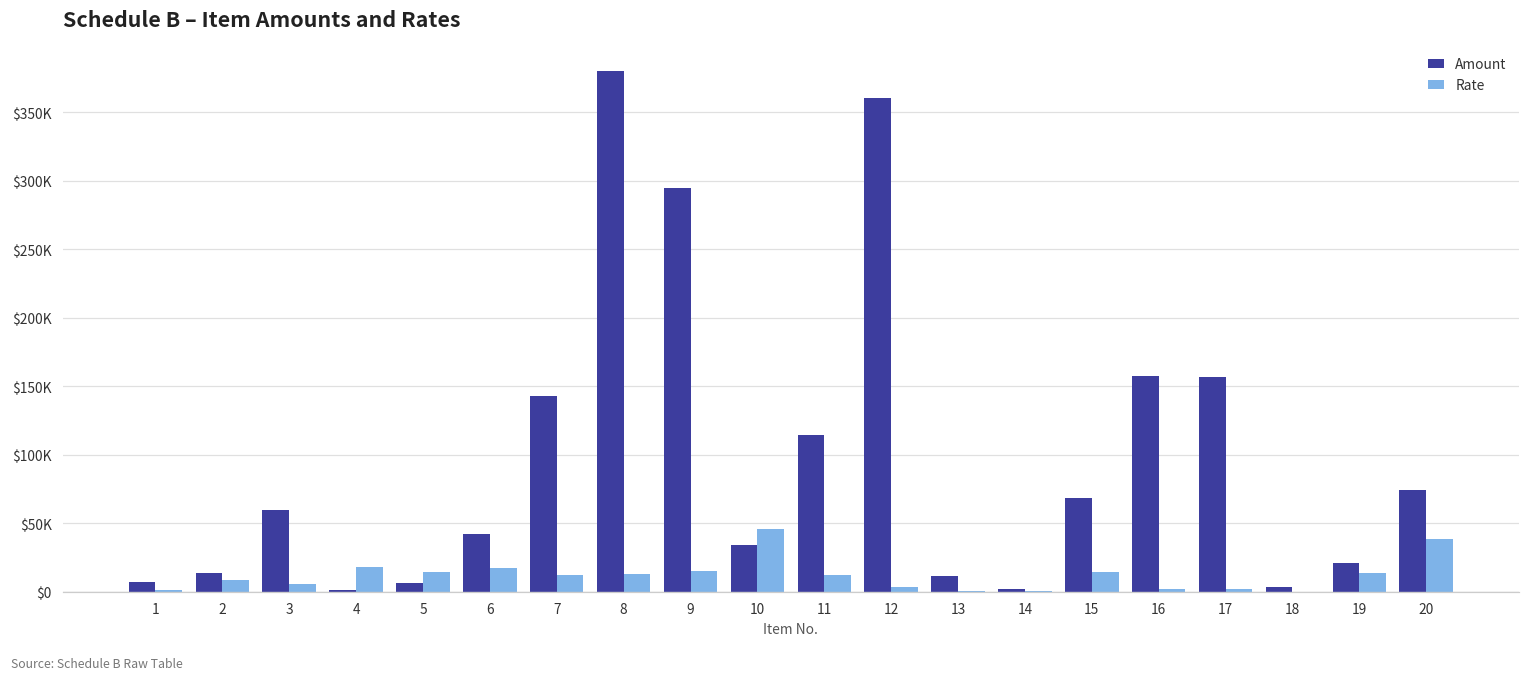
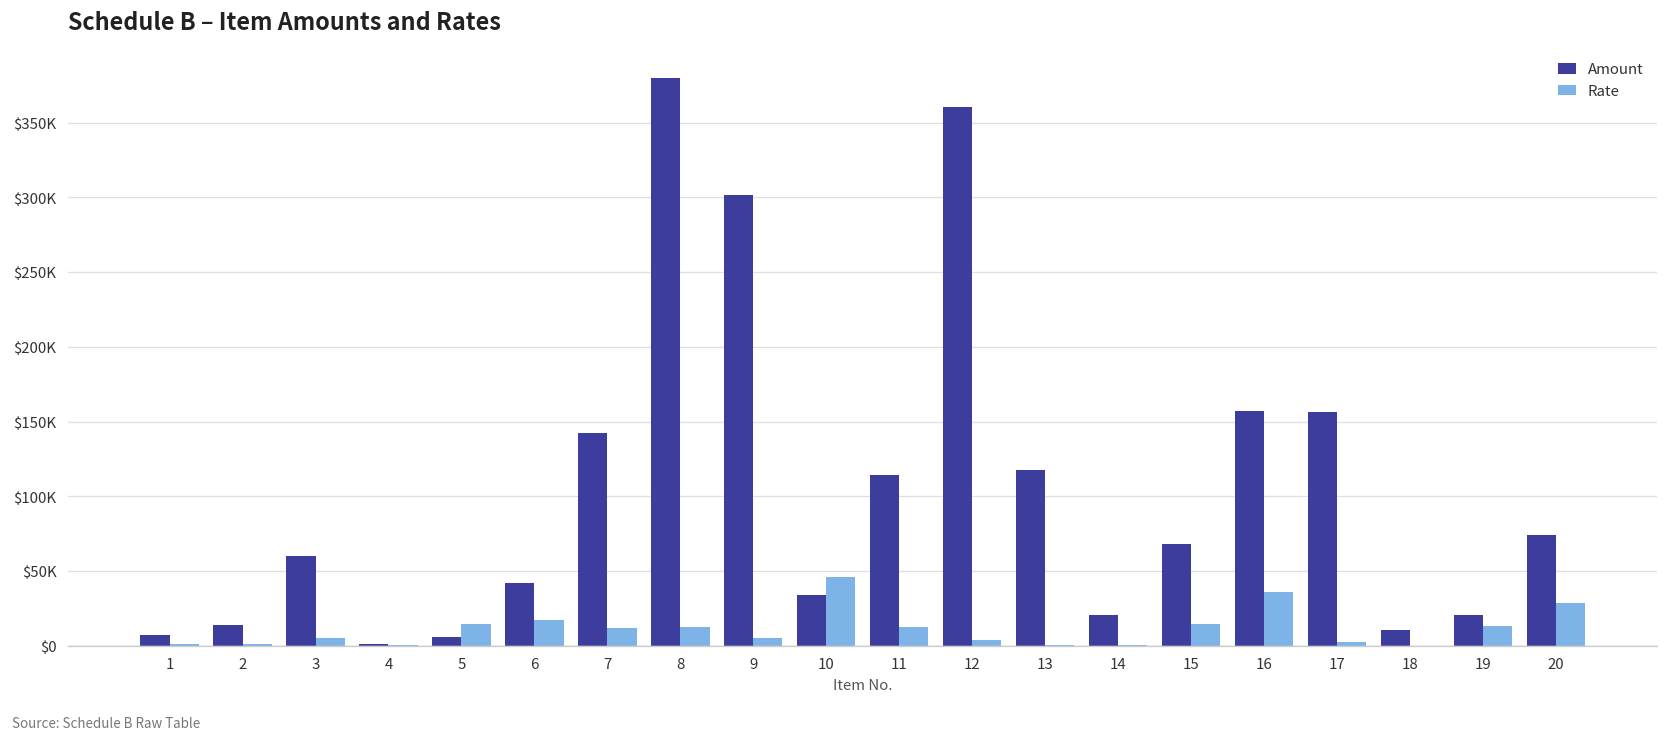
Rate, 2: $9000 -> $1000
Rate, 4: $18000 -> $0
Amount, 9: $295000 -> $302000
Rate, 9: $15000 -> $5000
Amount, 13: $11000 -> $117000
Amount, 14: $2000 -> $20000
Rate, 16: $2000 -> $36000
Amount, 18: $3000 -> $11000
Rate, 20: $38000 -> $28000
